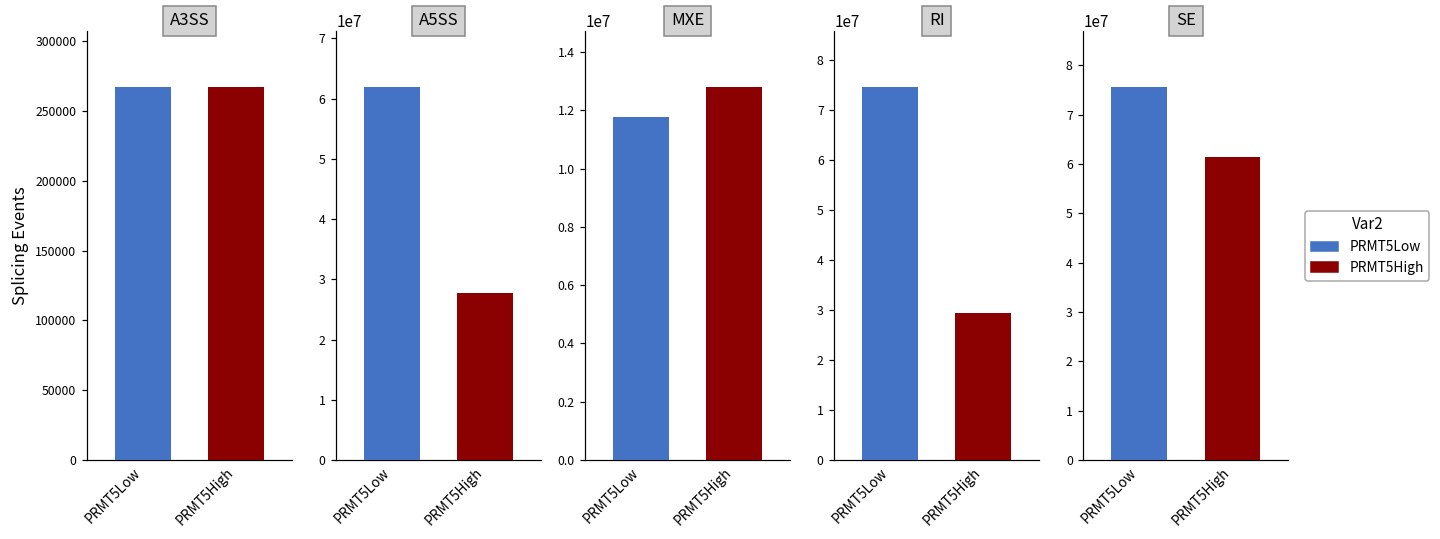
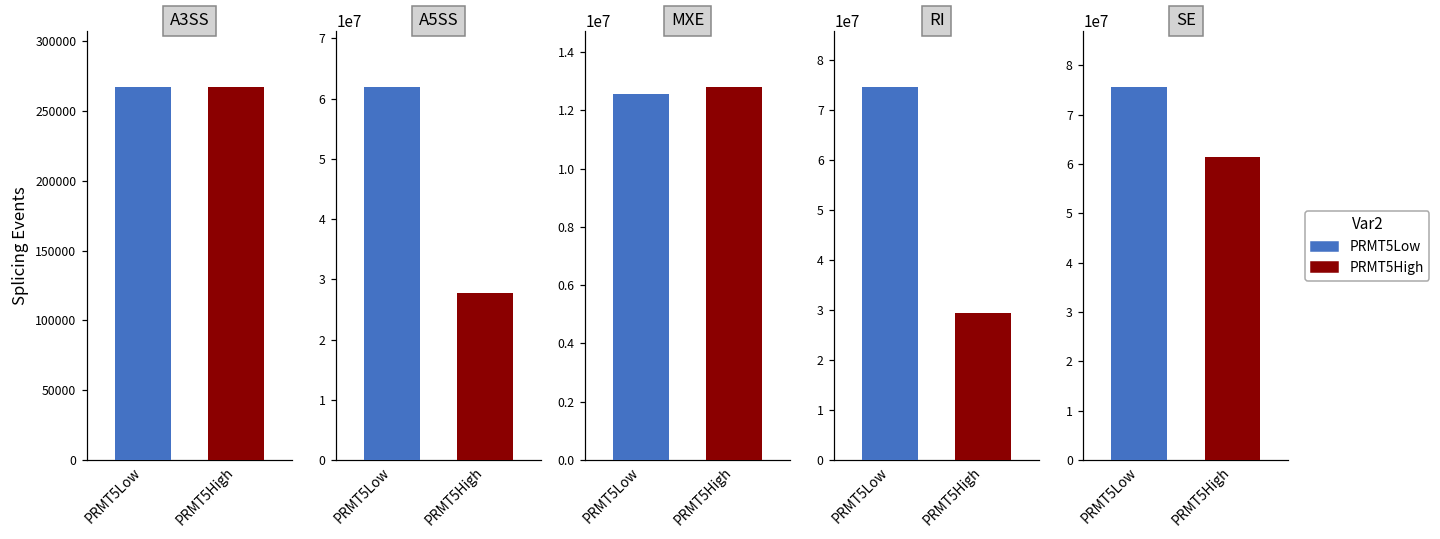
MXE, PRMT5Low: 11800000 -> 12600000
